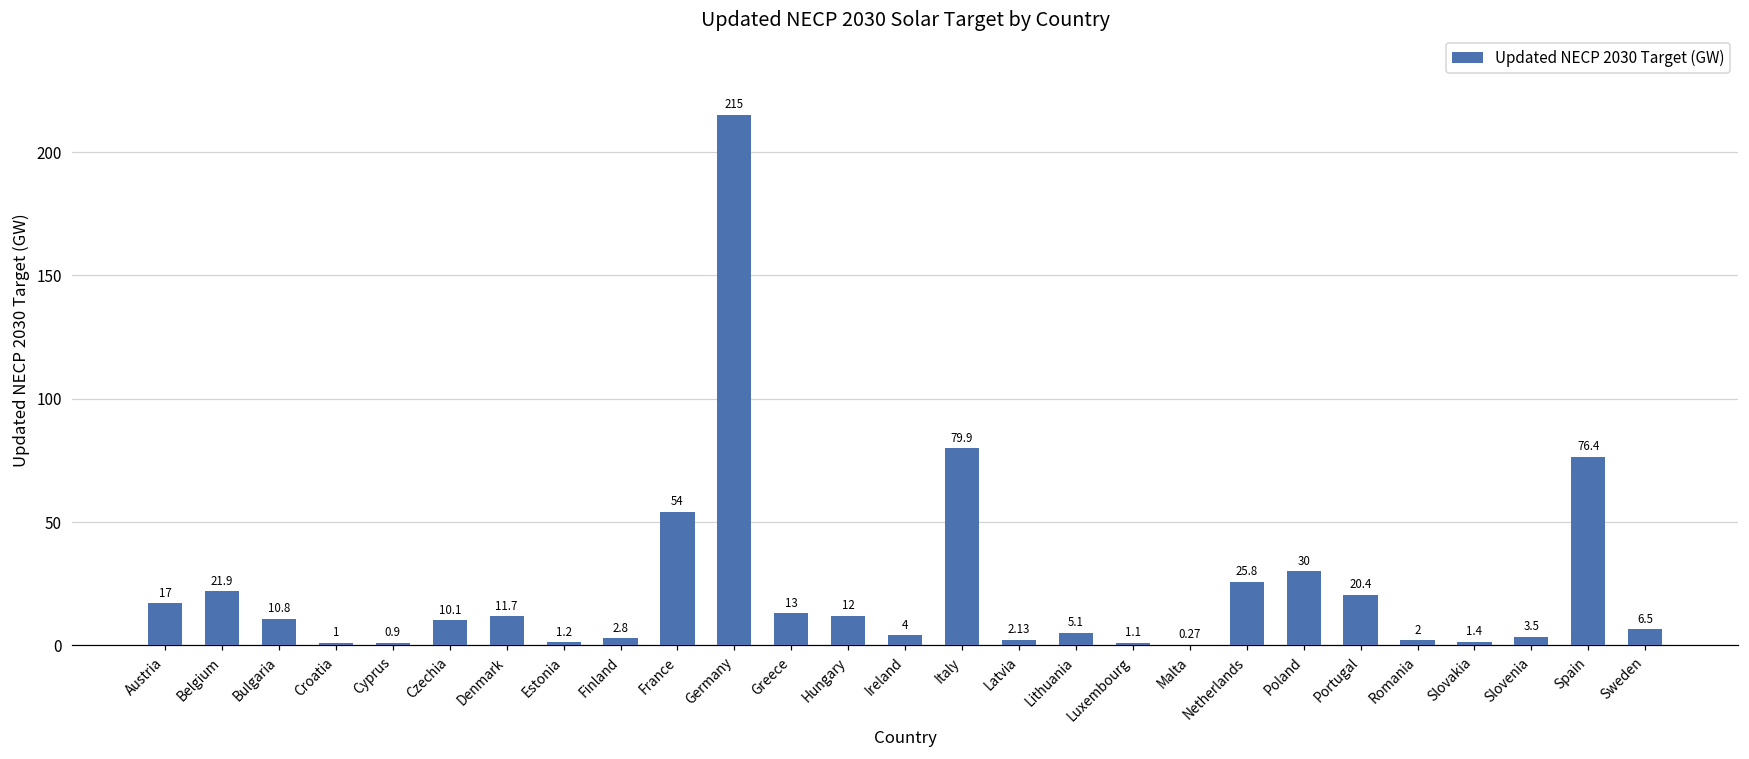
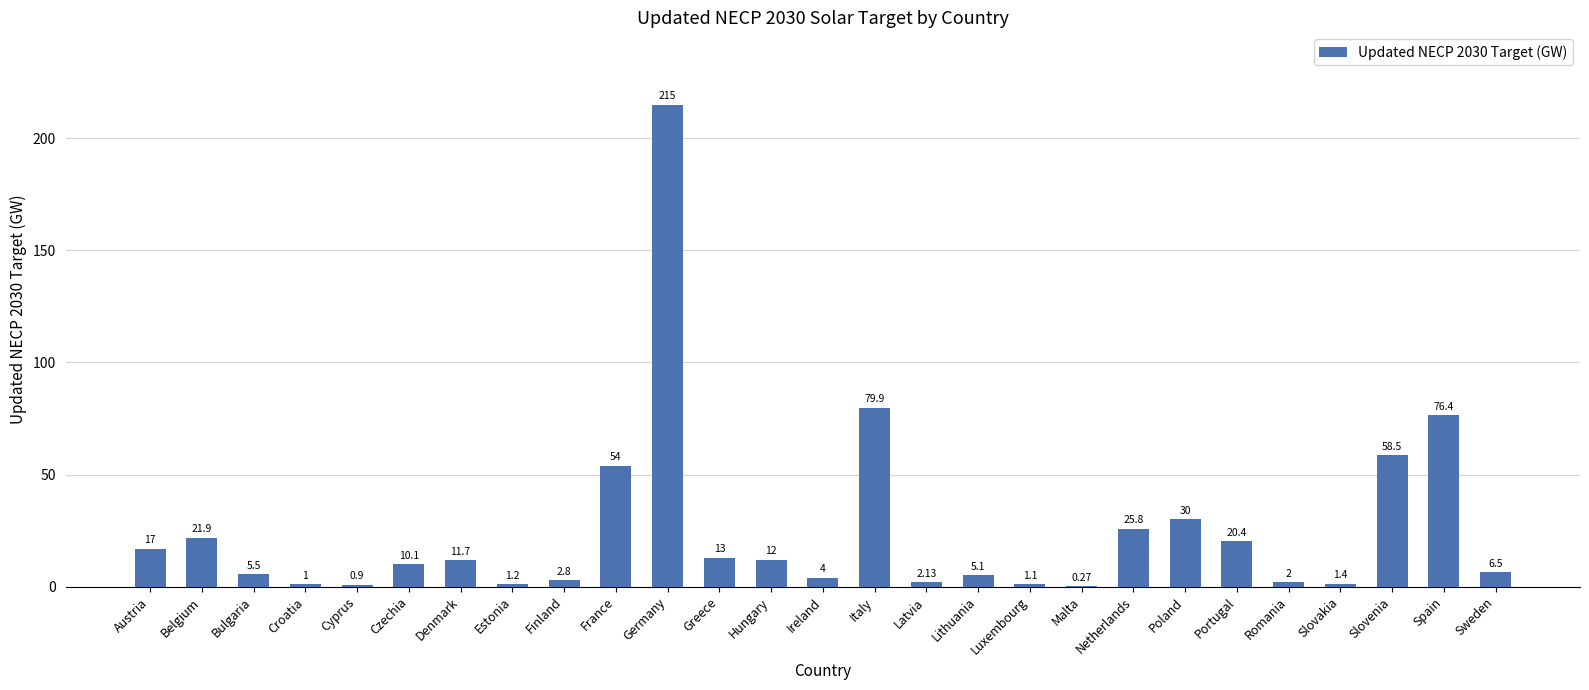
Bulgaria: 10.8 -> 5.5
Slovenia: 3.5 -> 58.5
